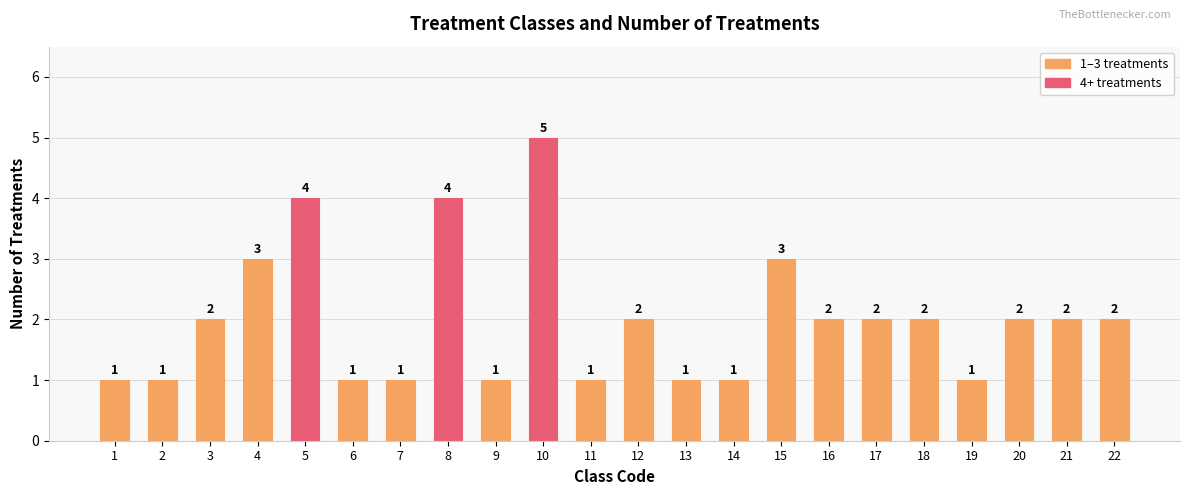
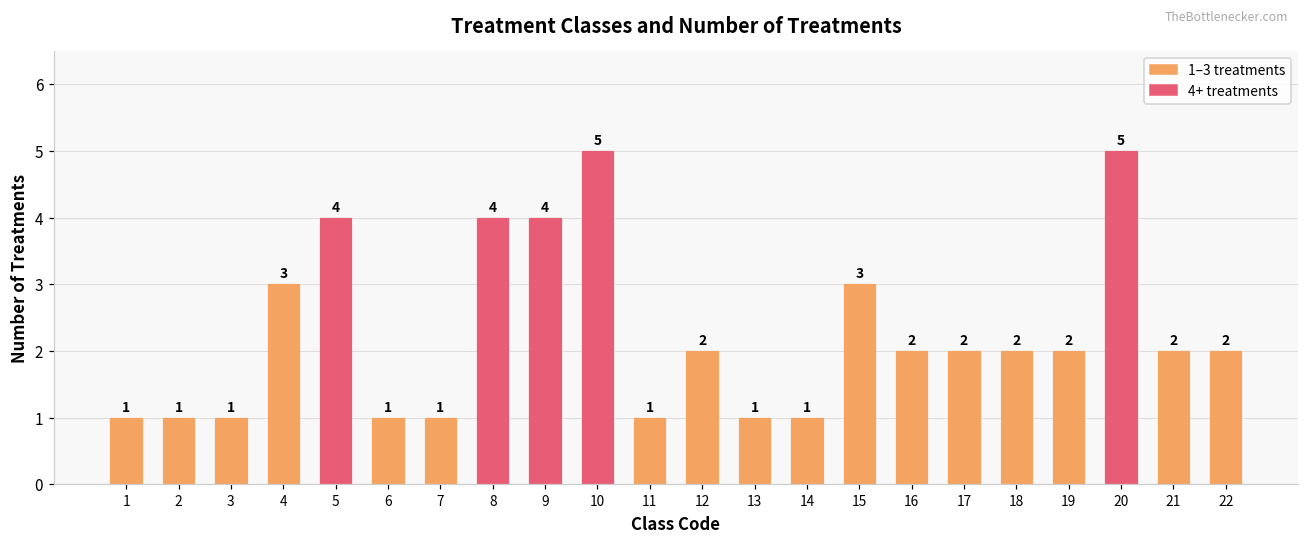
3: 2 -> 1
9: 1 -> 4
19: 1 -> 2
20: 2 -> 5
